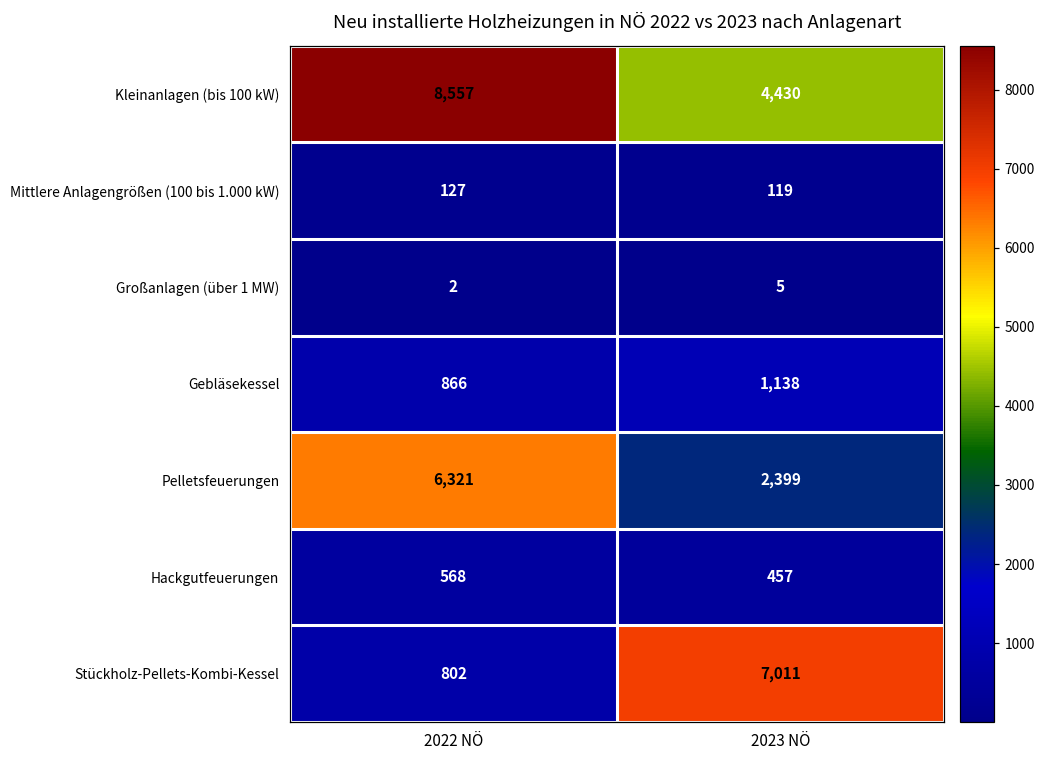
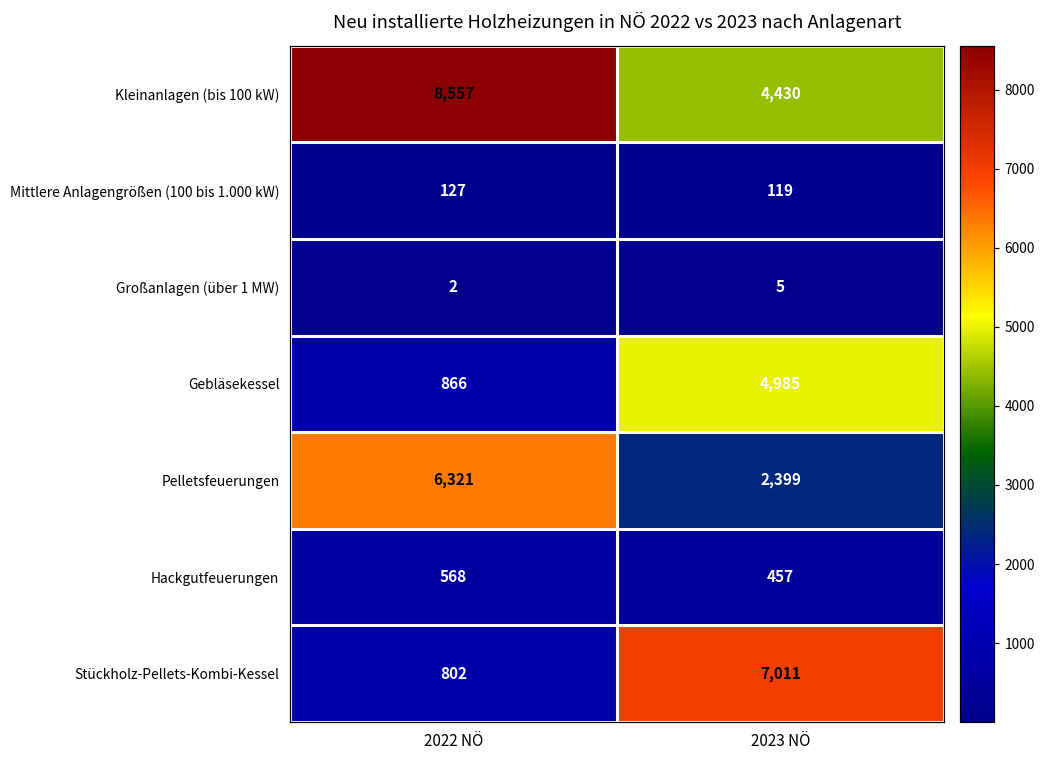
Gebläsekessel, 2023 NÖ: 1,138 -> 4,985
